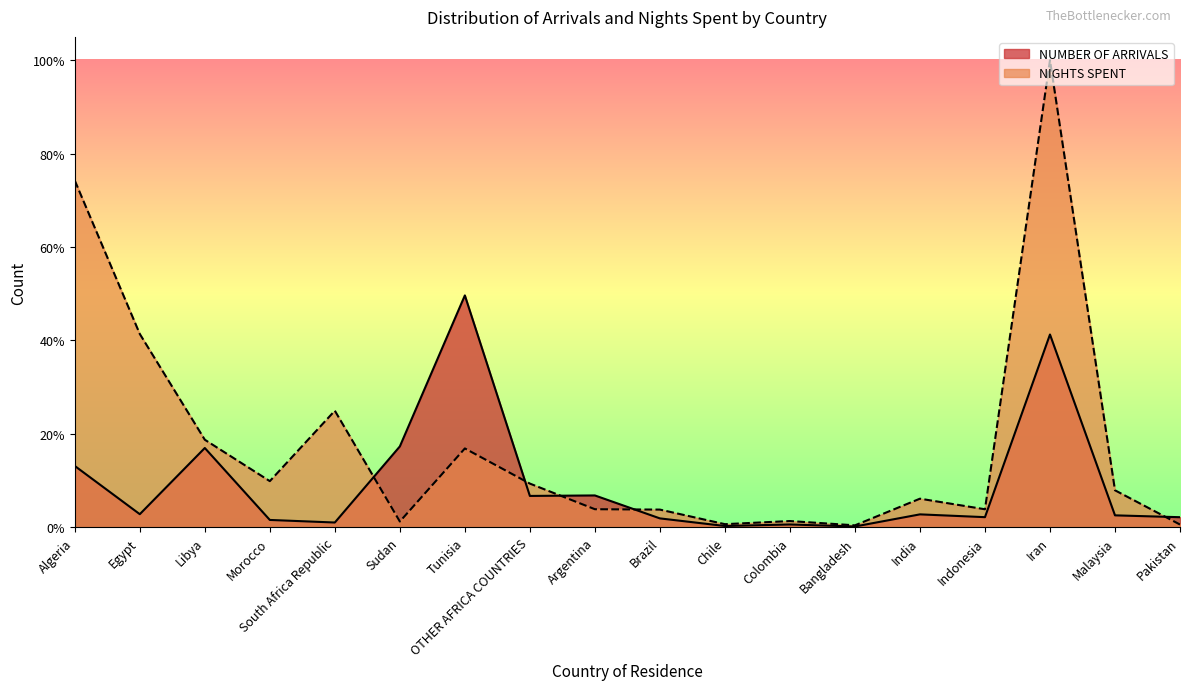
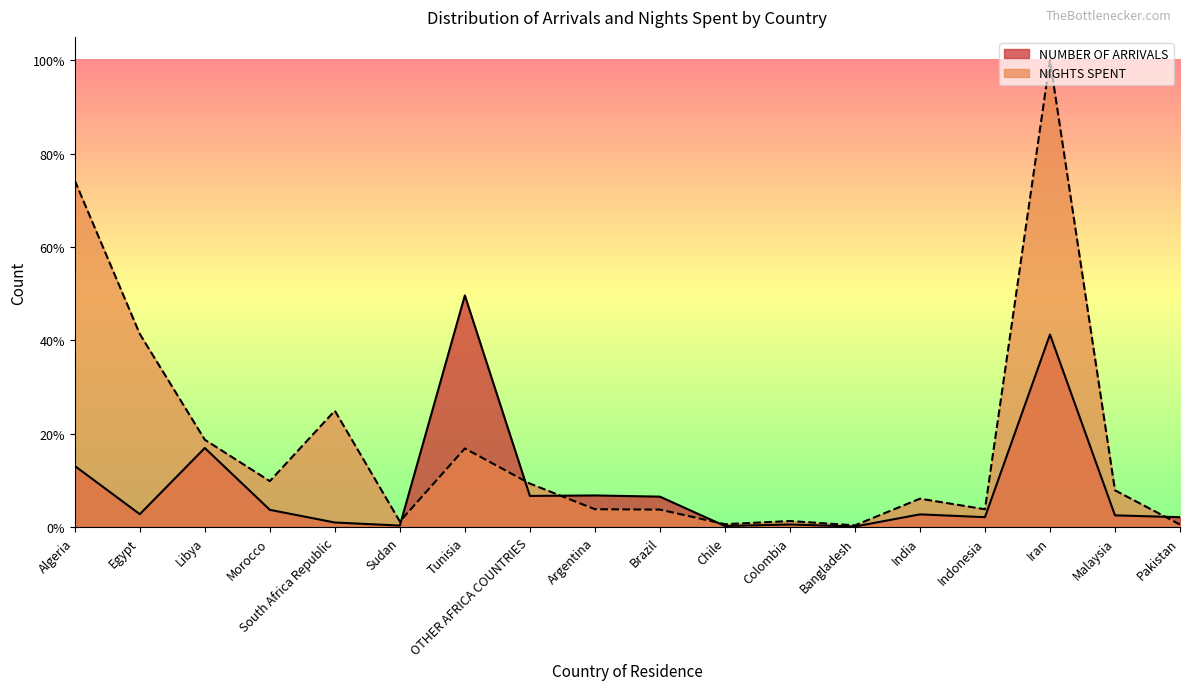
NUMBER OF ARRIVALS, Morocco: 2% -> 4%
NUMBER OF ARRIVALS, Sudan: 17% -> 0%
NUMBER OF ARRIVALS, Brazil: 2% -> 7%
